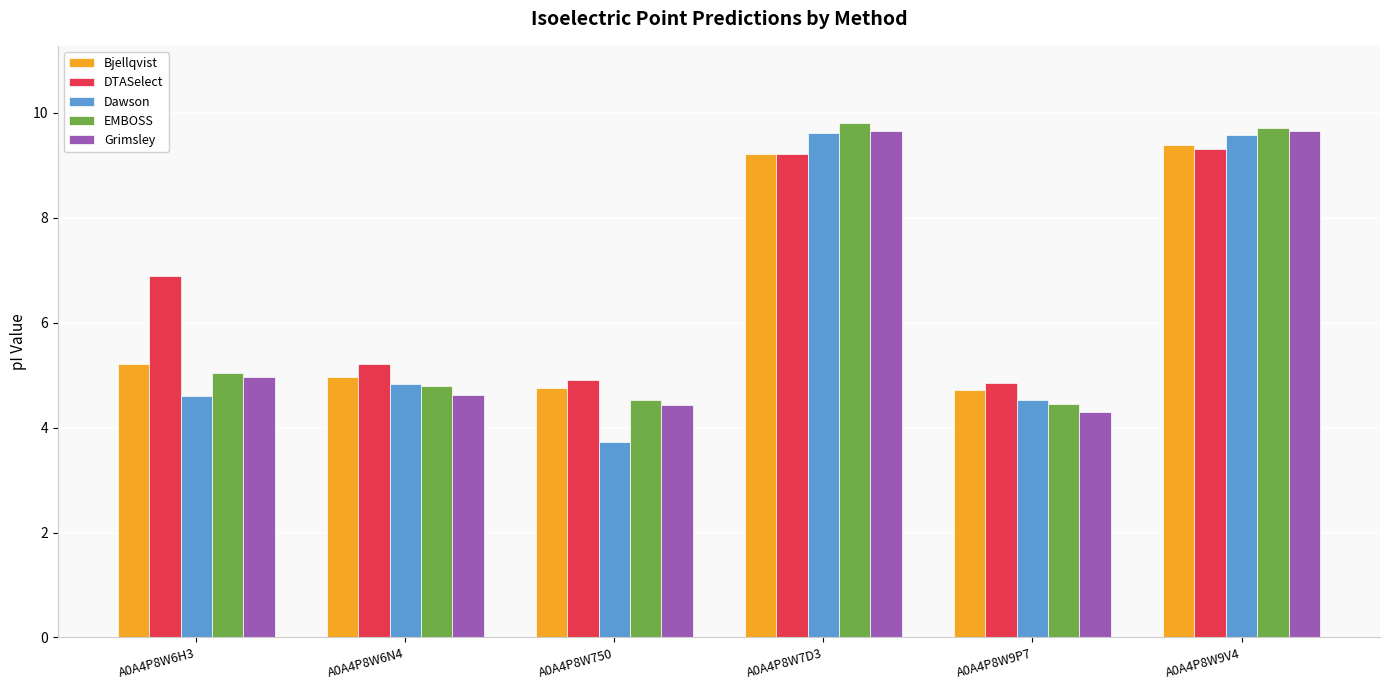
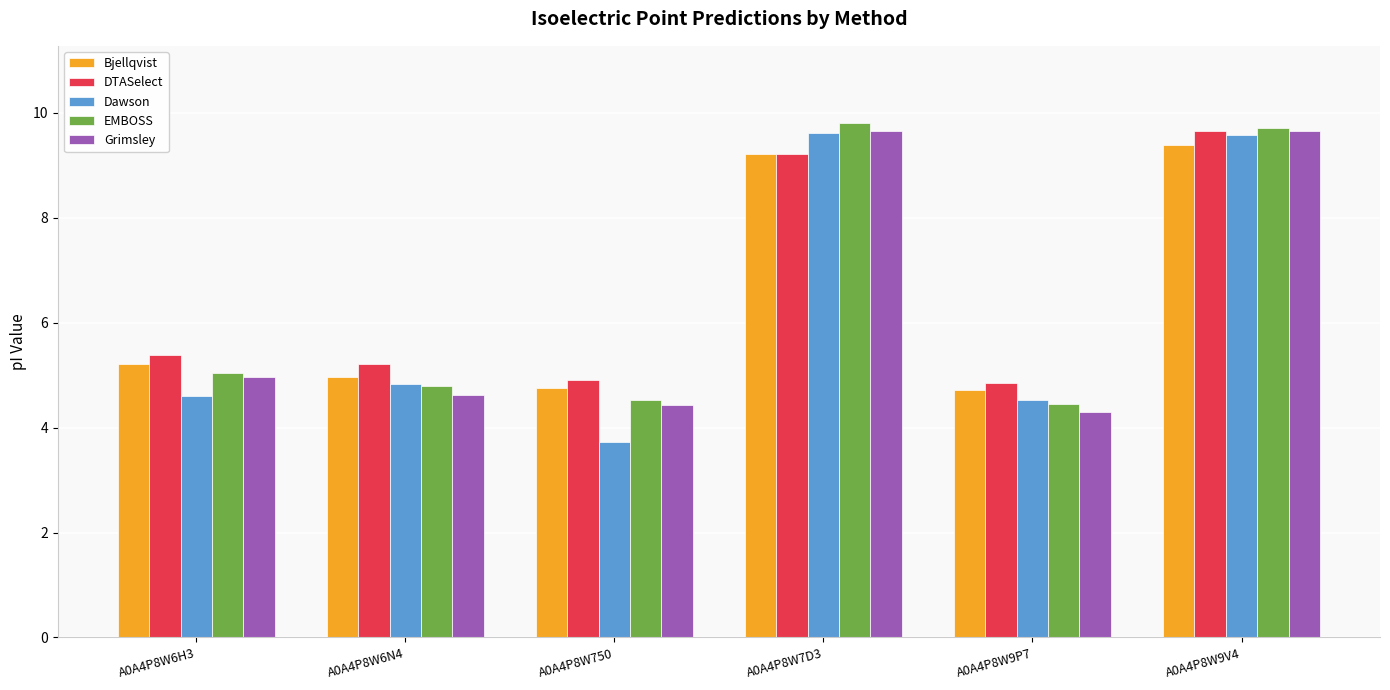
DTASelect, A0A4P8W6H3: 6.9 -> 5.4
DTASelect, A0A4P8W9V4: 9.3 -> 9.7
